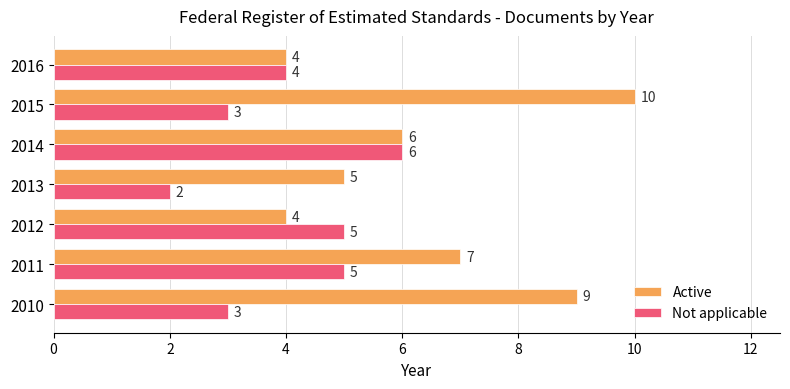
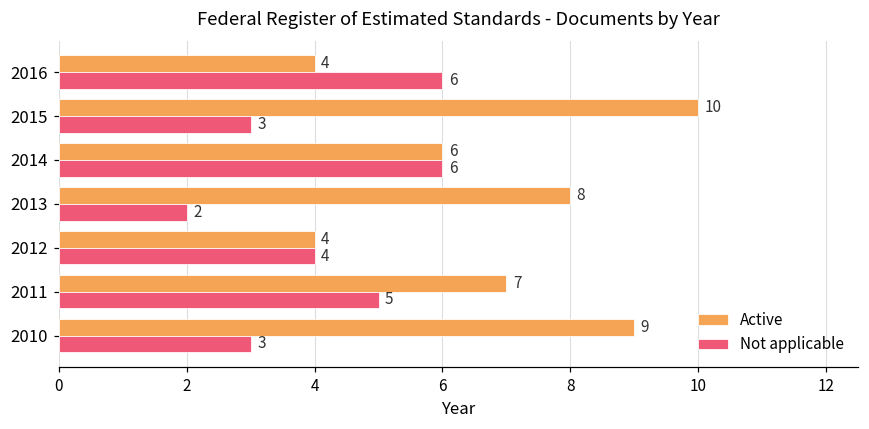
Not applicable, 2016: 4 -> 6
Active, 2013: 5 -> 8
Not applicable, 2012: 5 -> 4
